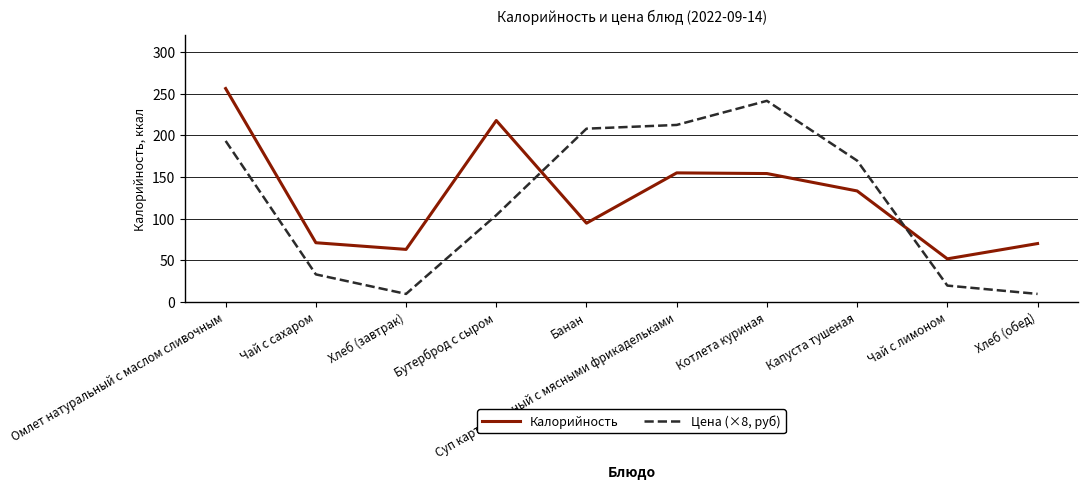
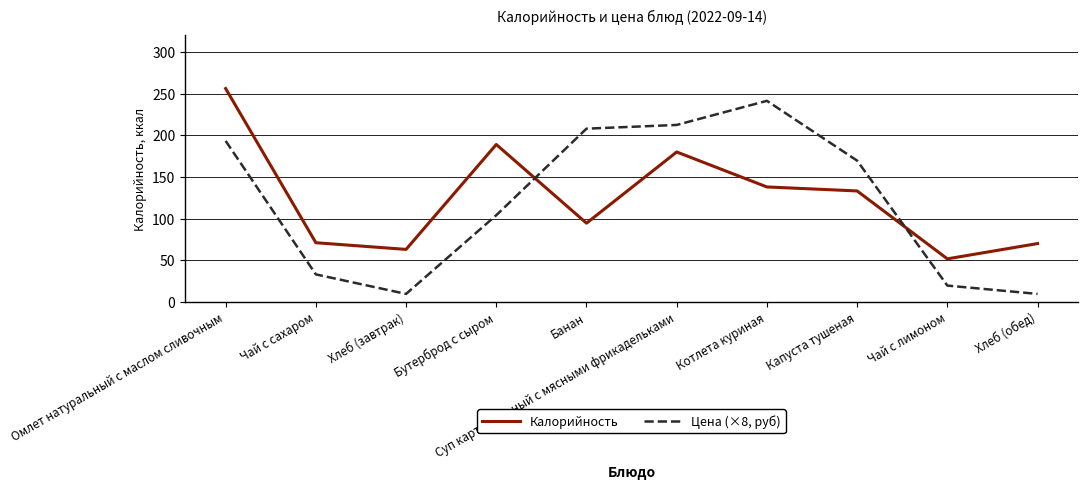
Калорийность, Бутерброд с сыром: 220 -> 190
Калорийность, Суп картофельный с мясными фрикадельками: 150 -> 180
Калорийность, Котлета куриная: 150 -> 140
